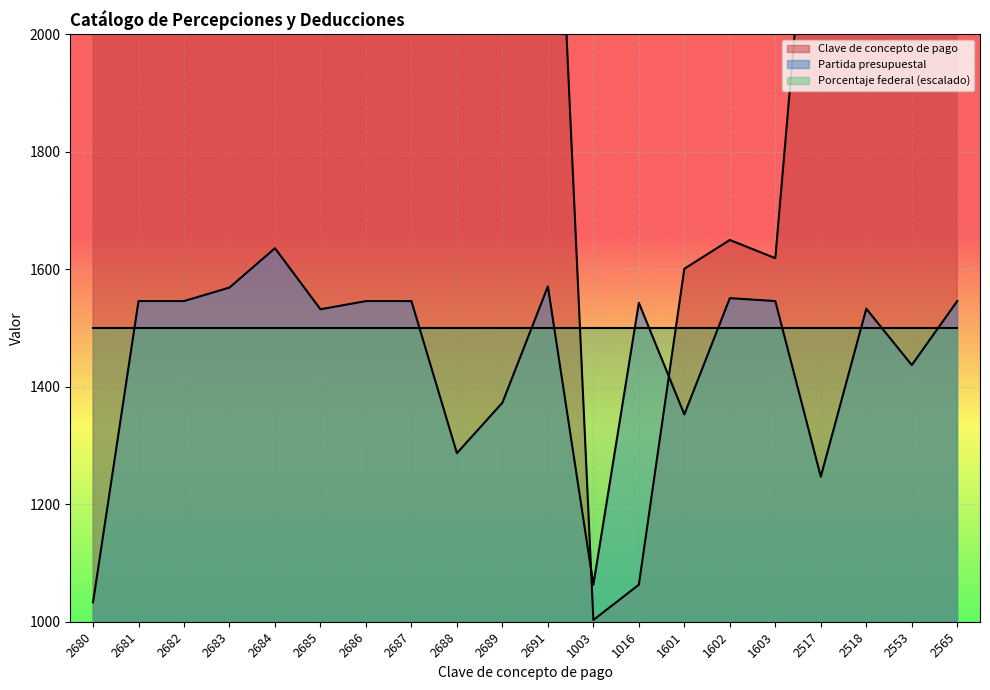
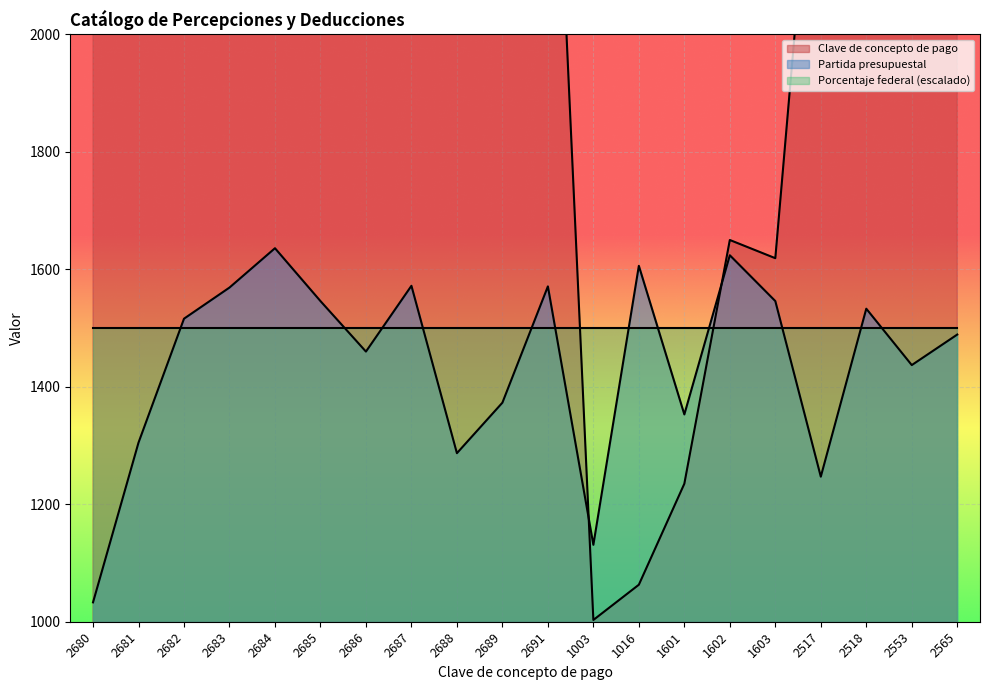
Partida presupuestal, 2681: 1550 -> 1310
Partida presupuestal, 2682: 1550 -> 1520
Partida presupuestal, 2685: 1530 -> 1550
Partida presupuestal, 2686: 1550 -> 1460
Partida presupuestal, 2687: 1550 -> 1570
Partida presupuestal, 1003: 1060 -> 1130
Partida presupuestal, 1016: 1540 -> 1610
Clave de concepto de pago, 1601: 1600 -> 1240
Partida presupuestal, 1602: 1550 -> 1620
Partida presupuestal, 2565: 1550 -> 1490
